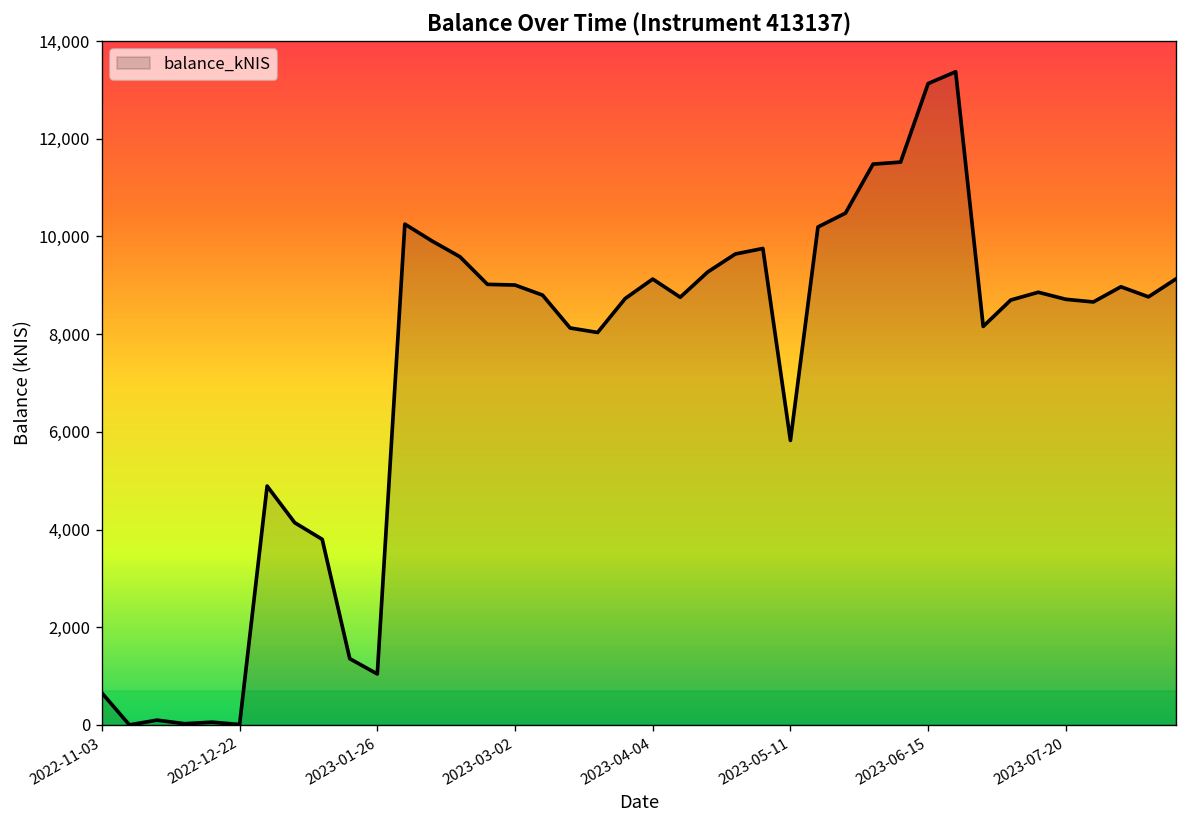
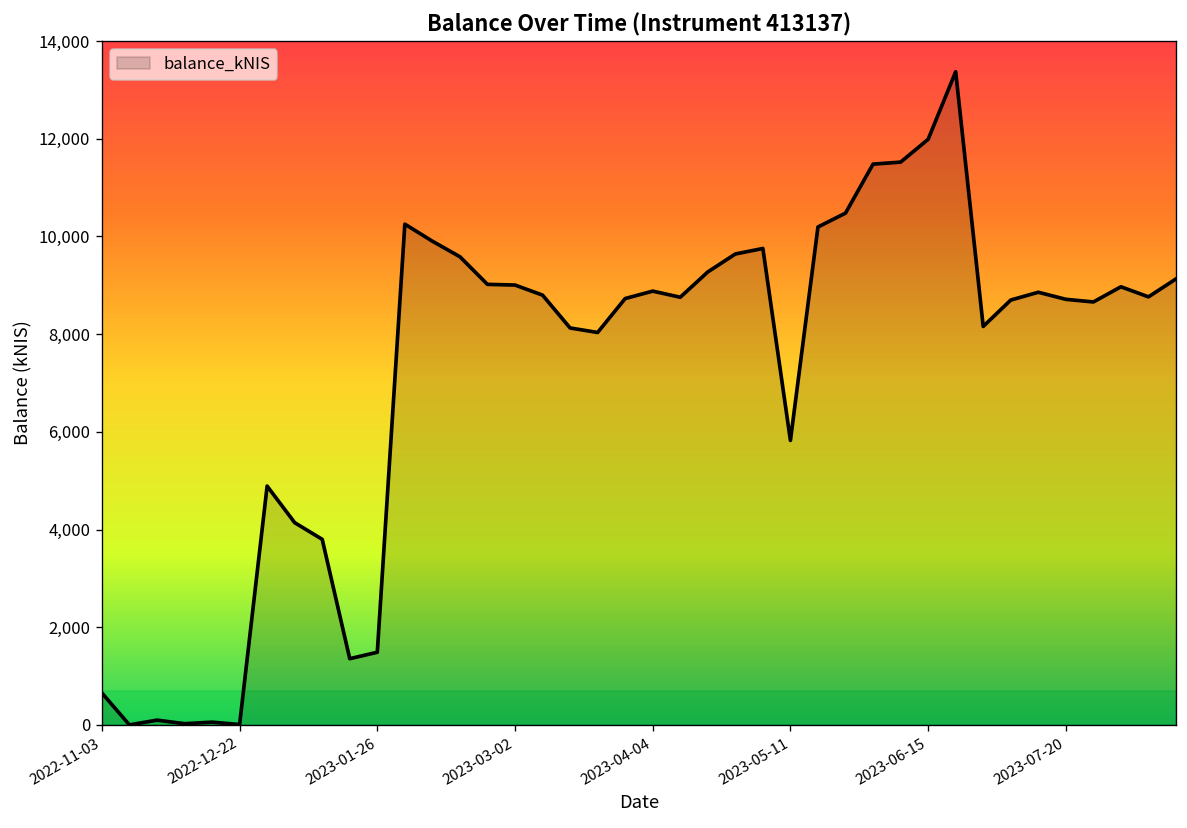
2023-01-26: 1,000 -> 1,500
2023-04-04: 9,100 -> 8,900
2023-06-15: 13,100 -> 12,000
